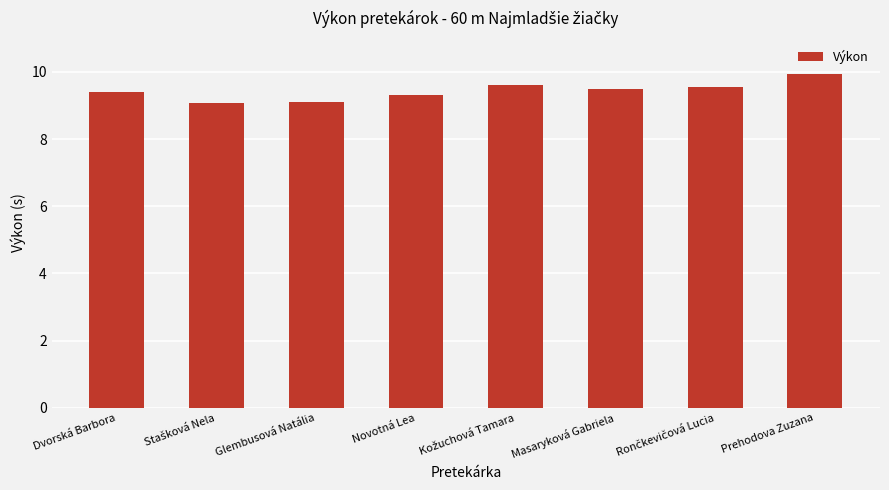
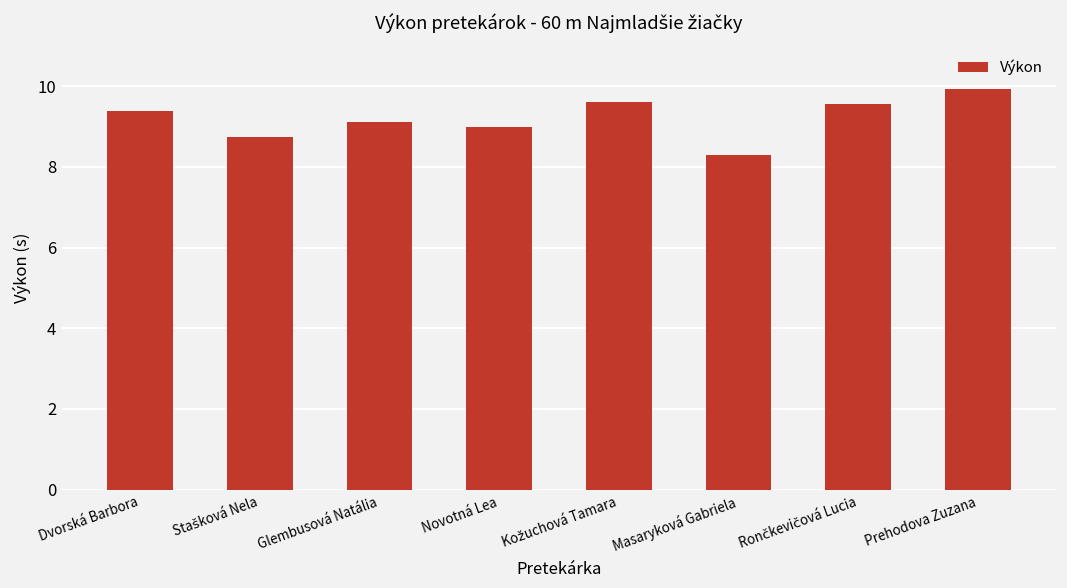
Stašková Nela: 9.1 -> 8.7
Novotná Lea: 9.3 -> 9.0
Masaryková Gabriela: 9.5 -> 8.3
